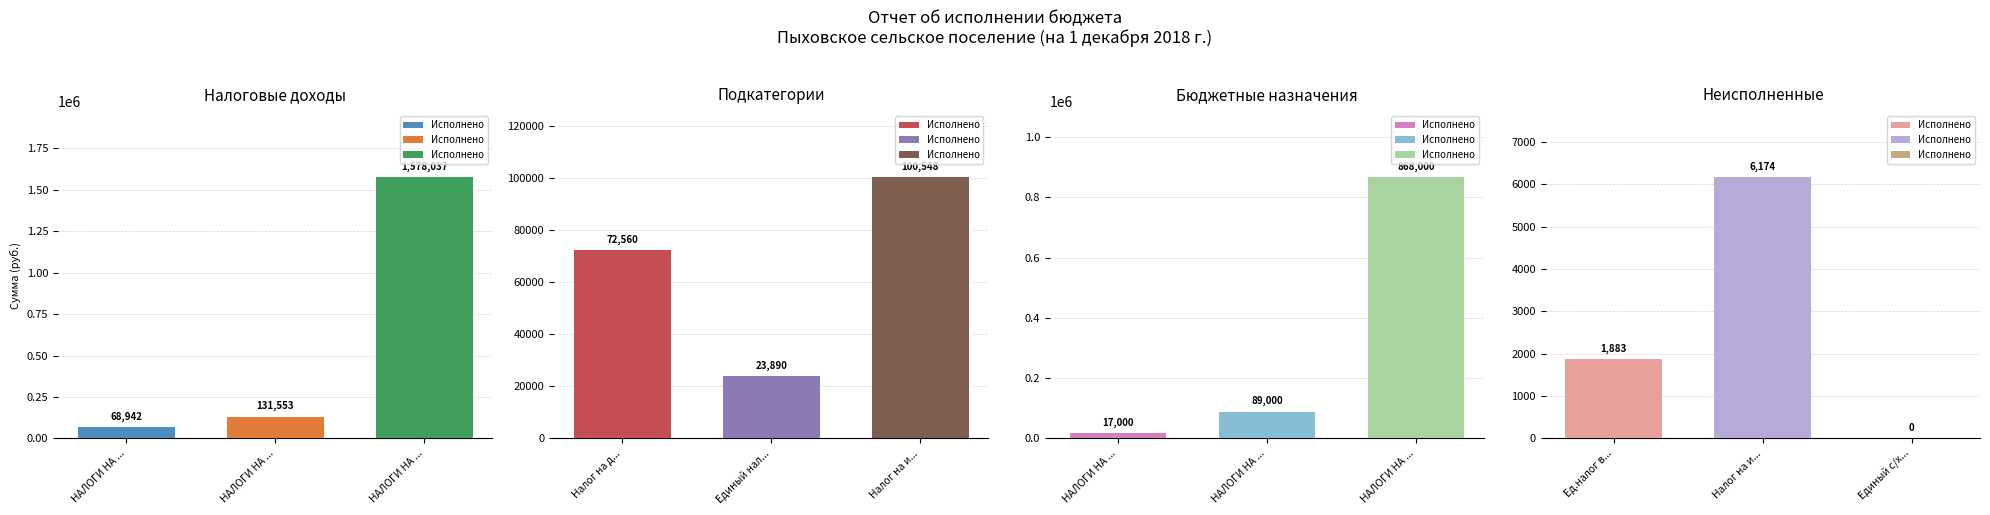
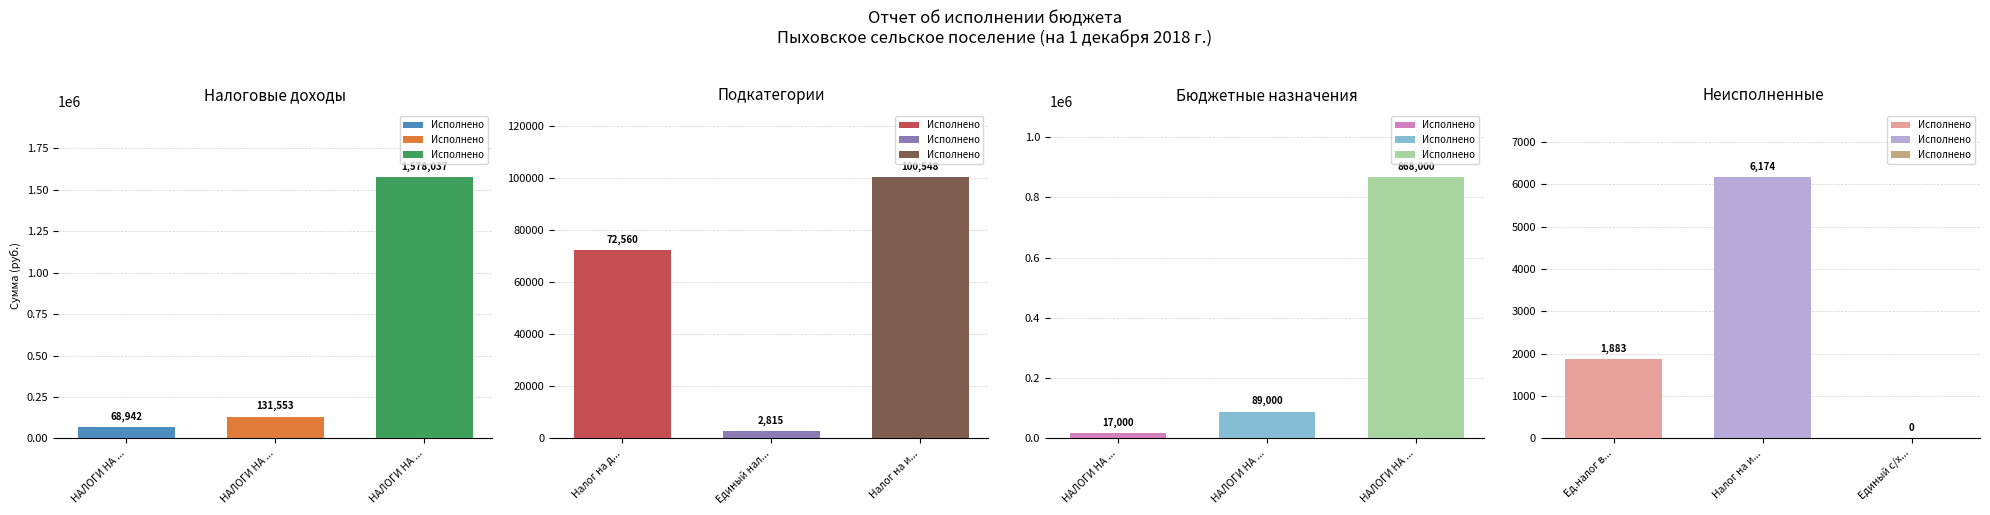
Подкатегории, Единый нал...: 23,890 -> 2,815
